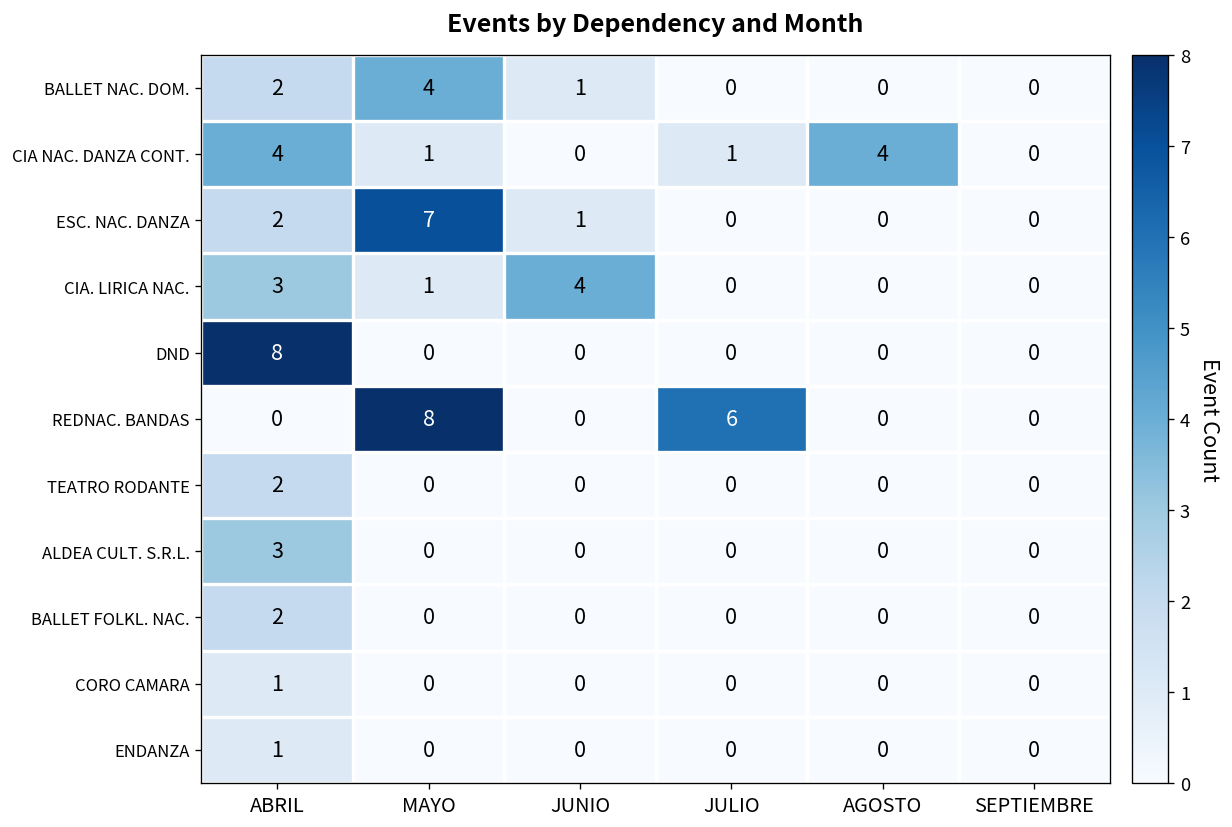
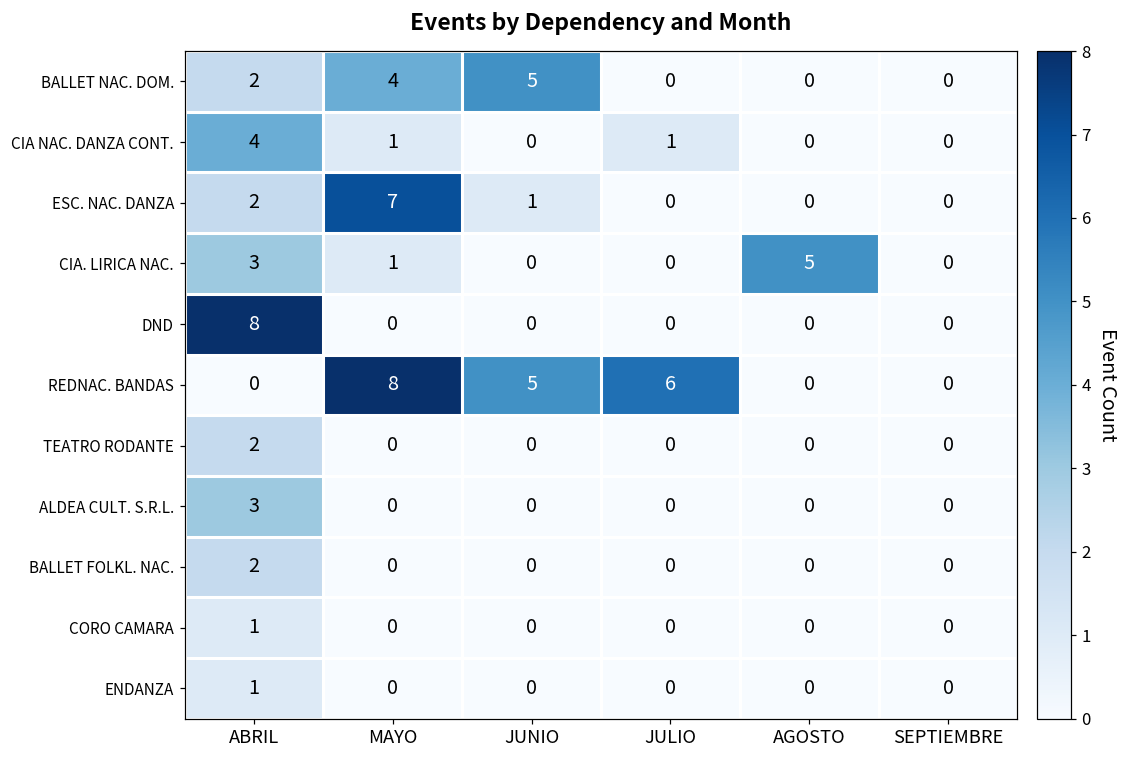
BALLET NAC. DOM., JUNIO: 1 -> 5
CIA NAC. DANZA CONT., AGOSTO: 4 -> 0
CIA. LIRICA NAC., JUNIO: 4 -> 0
CIA. LIRICA NAC., AGOSTO: 0 -> 5
REDNAC. BANDAS, JUNIO: 0 -> 5
